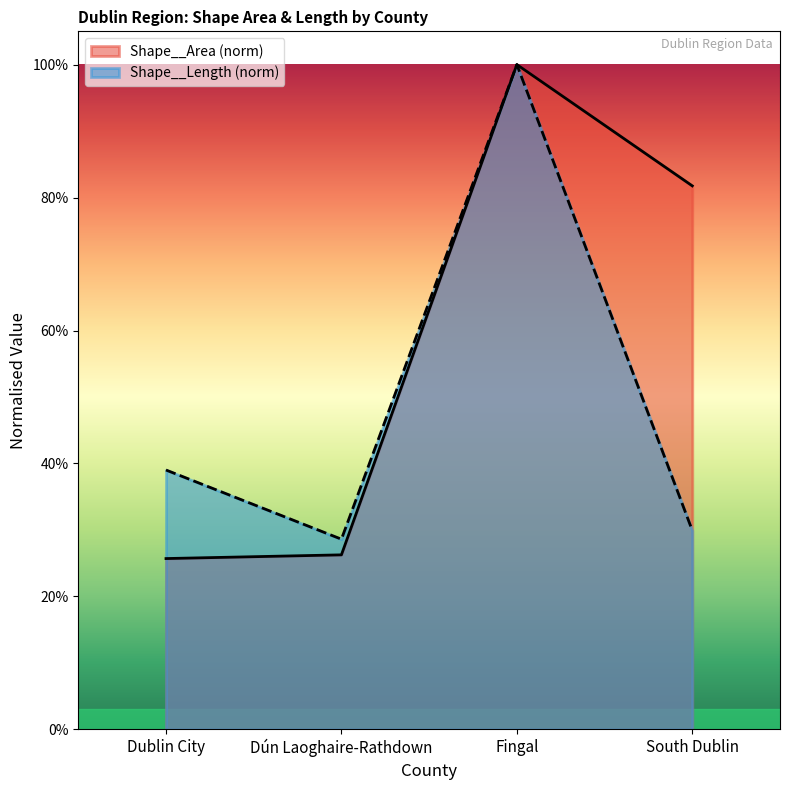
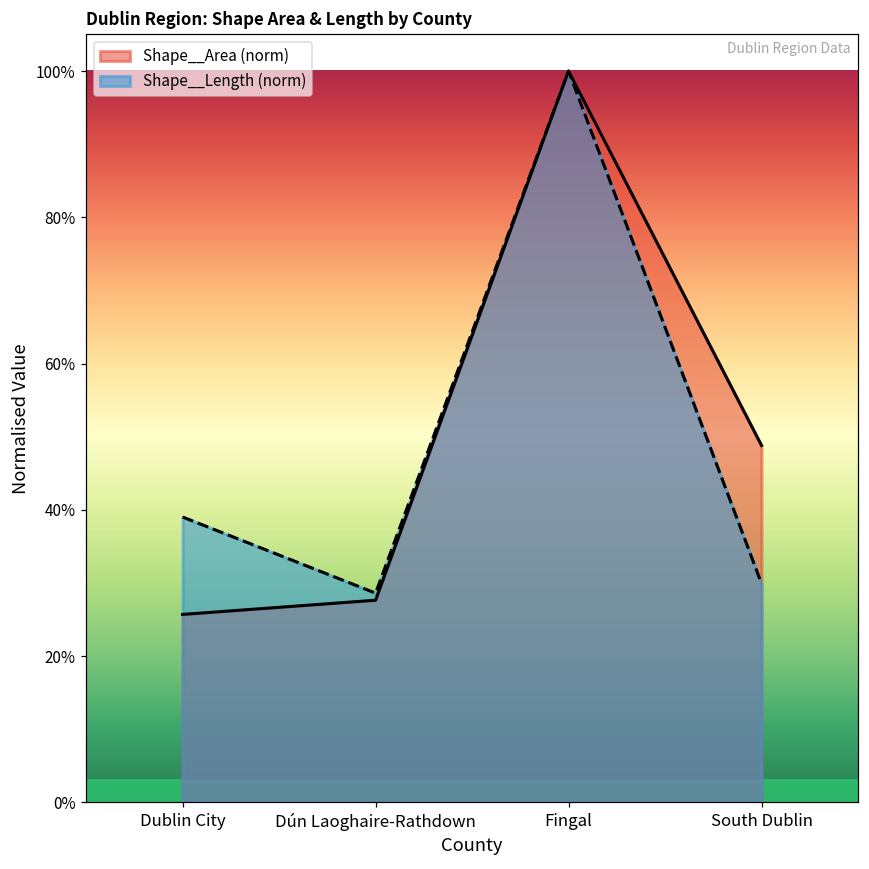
Shape__Area (norm), Dún Laoghaire-Rathdown: 26% -> 28%
Shape__Area (norm), South Dublin: 82% -> 49%
